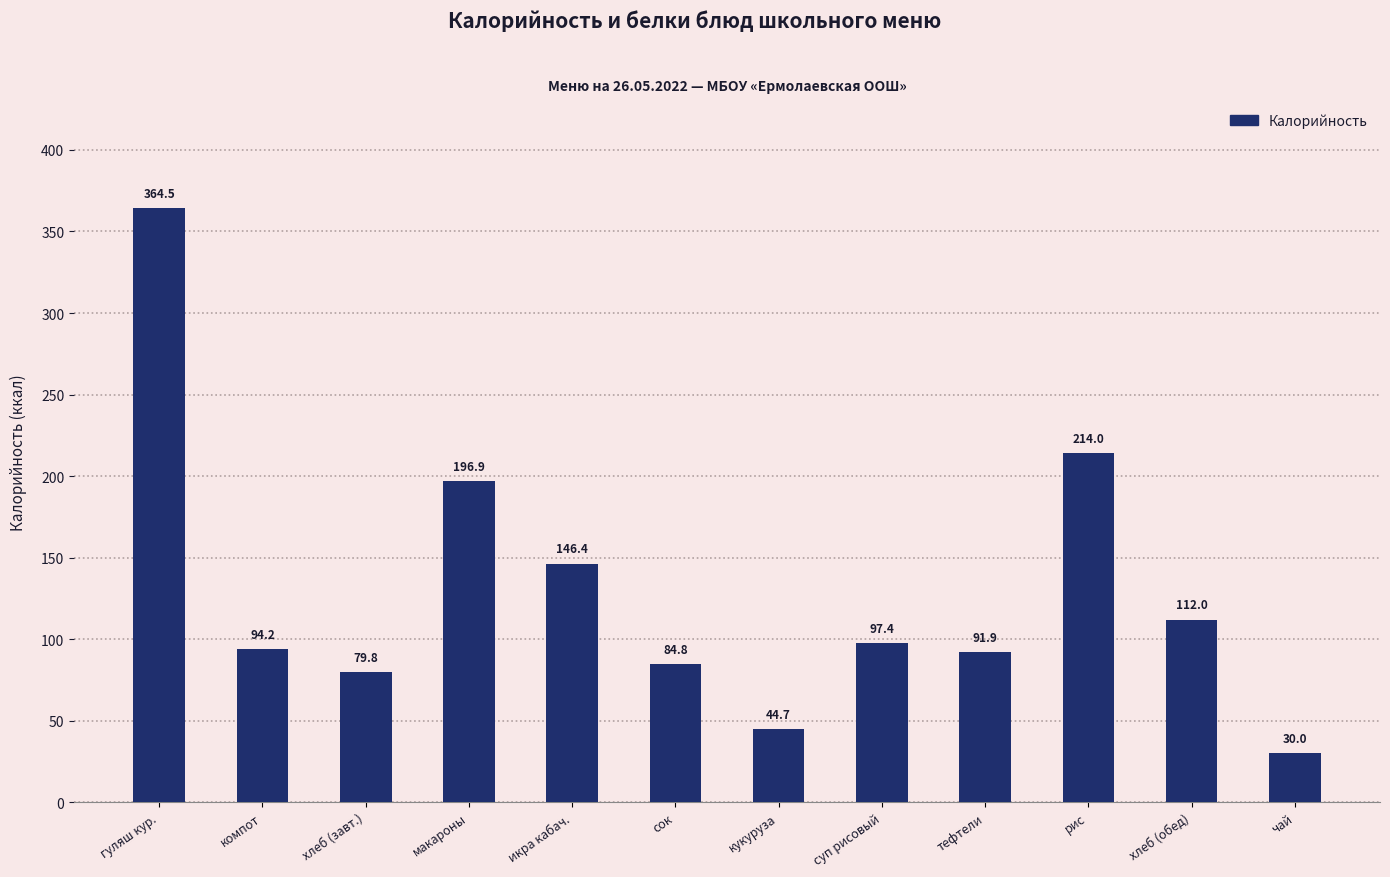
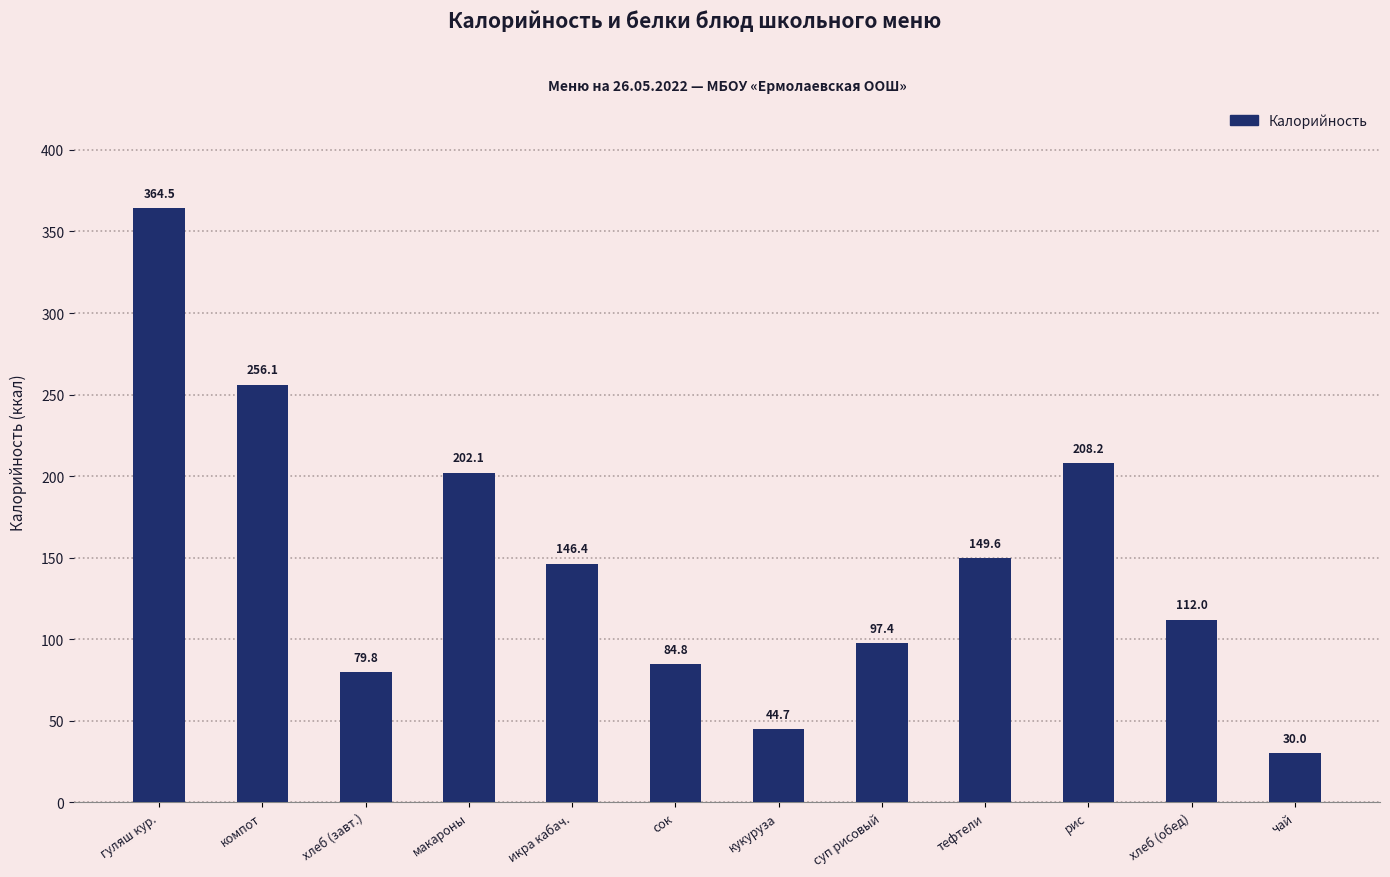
компот: 94.2 -> 256.1
макароны: 196.9 -> 202.1
тефтели: 91.9 -> 149.6
рис: 214.0 -> 208.2
